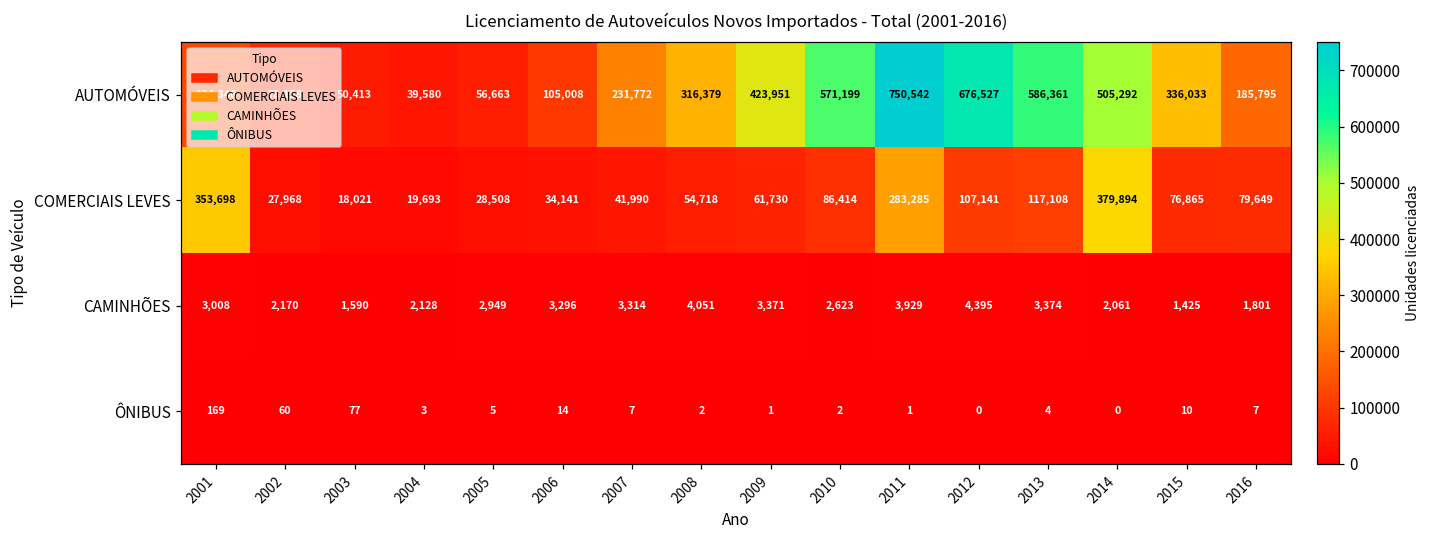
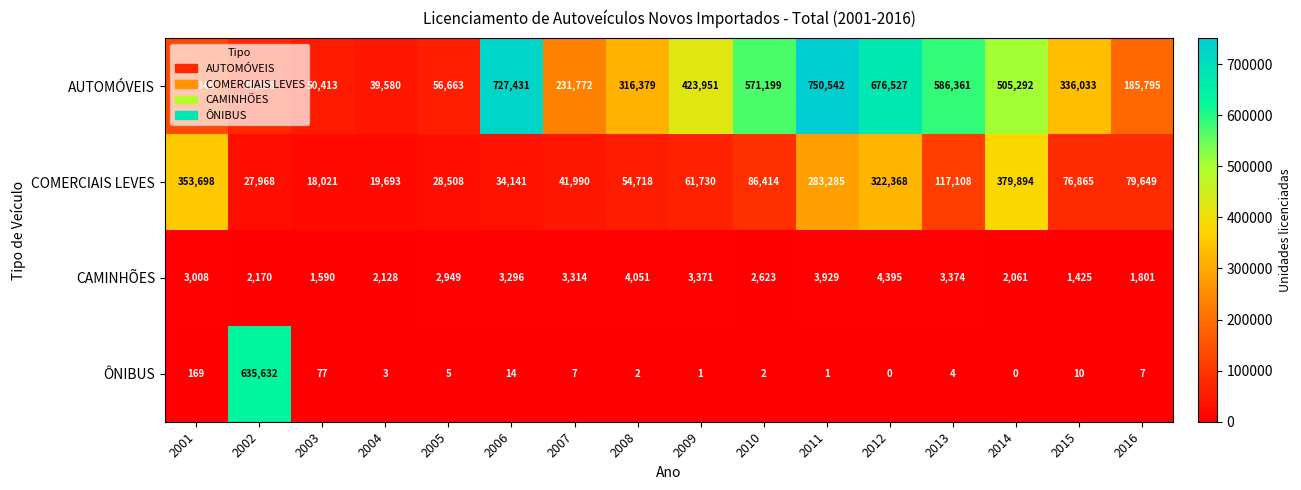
AUTOMÓVEIS, 2006: 105,008 -> 727,431
COMERCIAIS LEVES, 2012: 107,141 -> 322,368
ÔNIBUS, 2002: 60 -> 635,632
